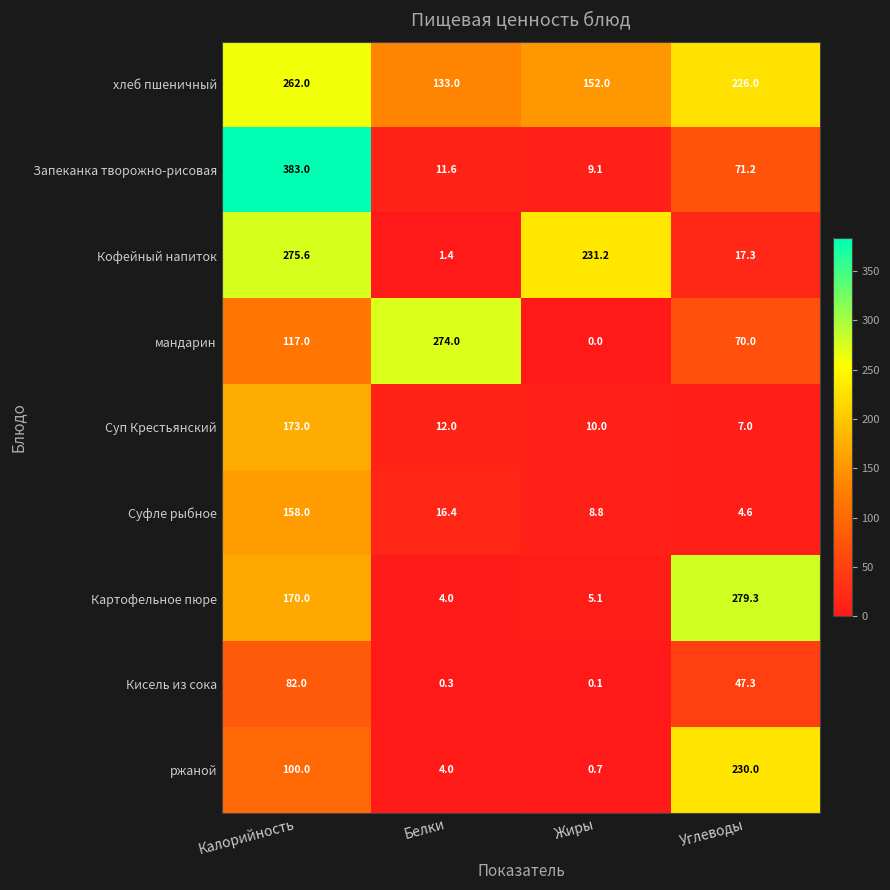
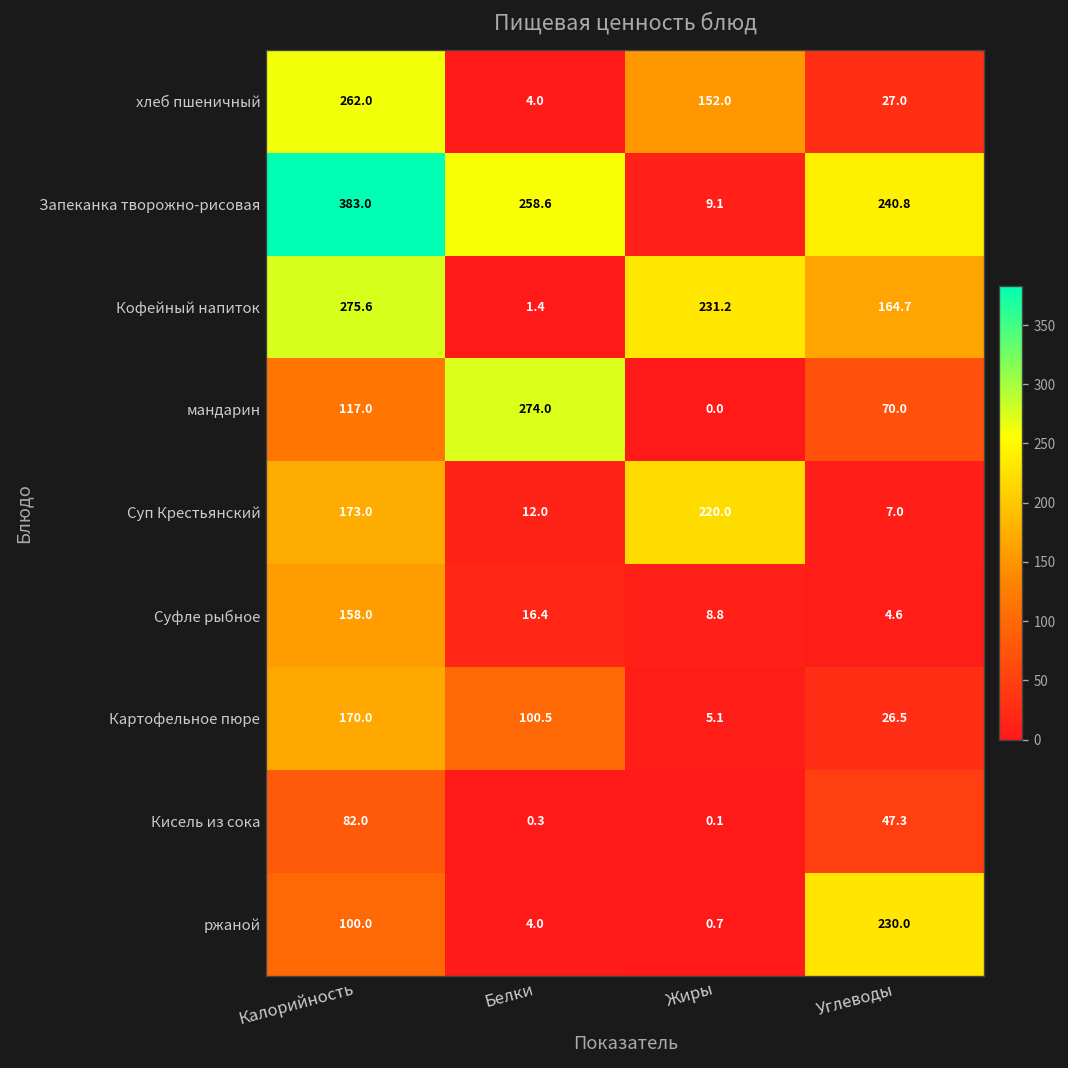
хлеб пшеничный, Белки: 133.0 -> 4.0
хлеб пшеничный, Углеводы: 226.0 -> 27.0
Запеканка творожно-рисовая, Белки: 11.6 -> 258.6
Запеканка творожно-рисовая, Углеводы: 71.2 -> 240.8
Кофейный напиток, Углеводы: 17.3 -> 164.7
Суп Крестьянский, Жиры: 10.0 -> 220.0
Картофельное пюре, Белки: 4.0 -> 100.5
Картофельное пюре, Углеводы: 279.3 -> 26.5
